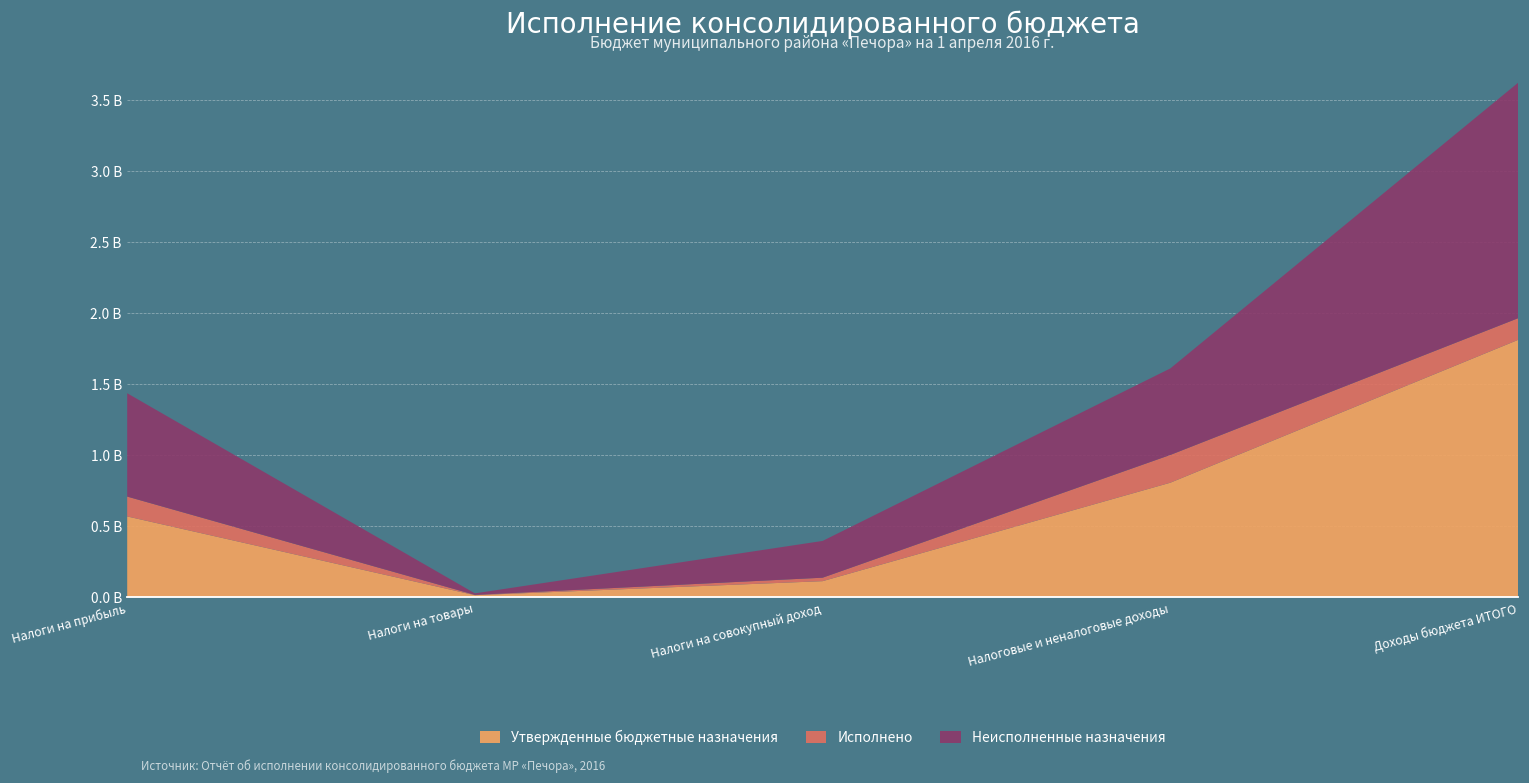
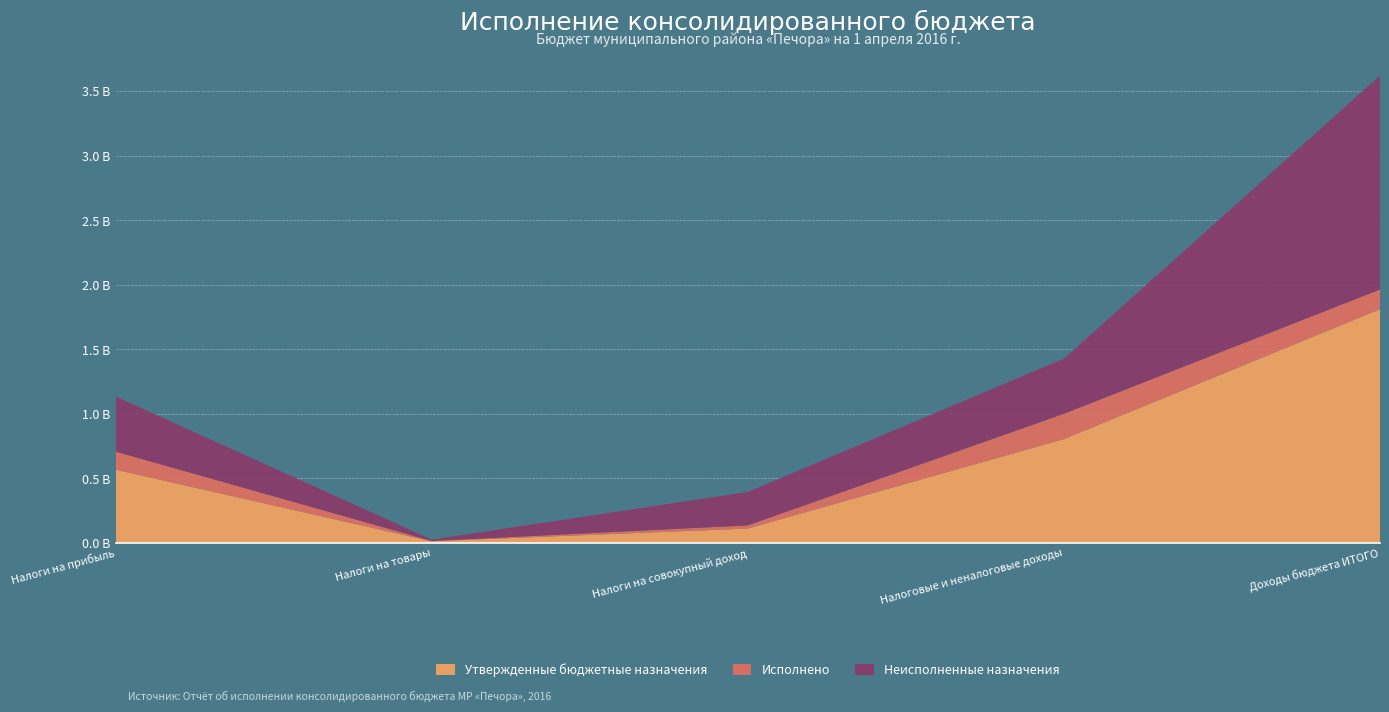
Неисполненные назначения, Налоги на прибыль: 730000000 -> 430000000
Неисполненные назначения, Налоговые и неналоговые доходы: 610000000 -> 430000000
